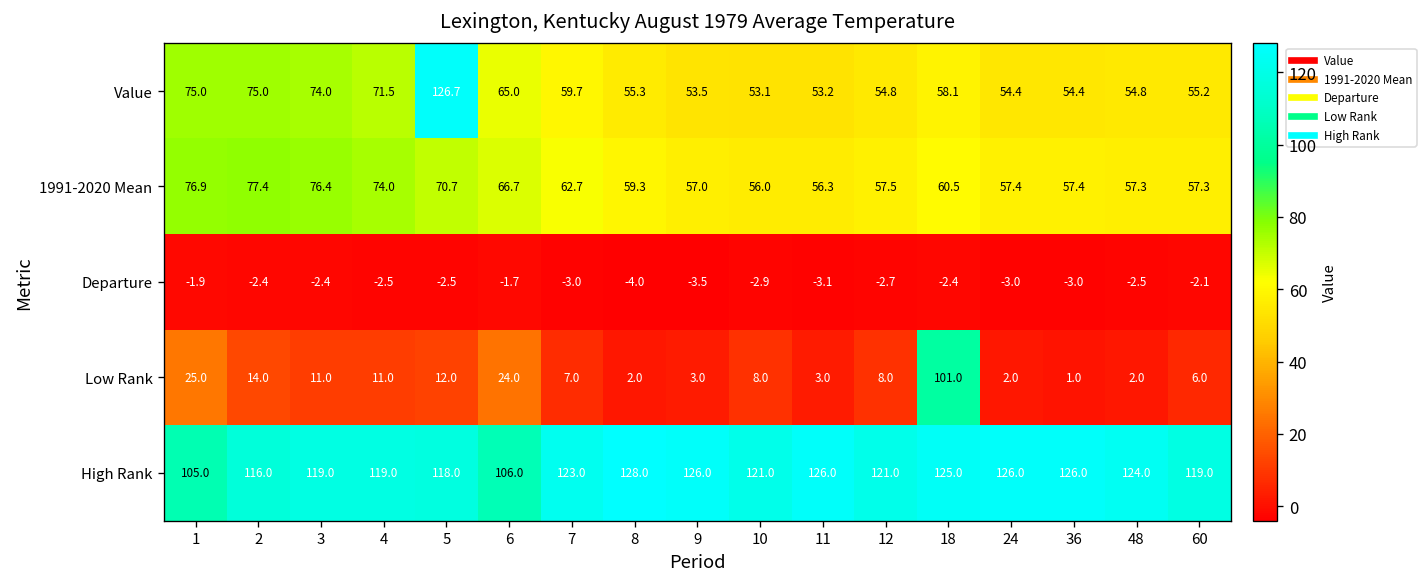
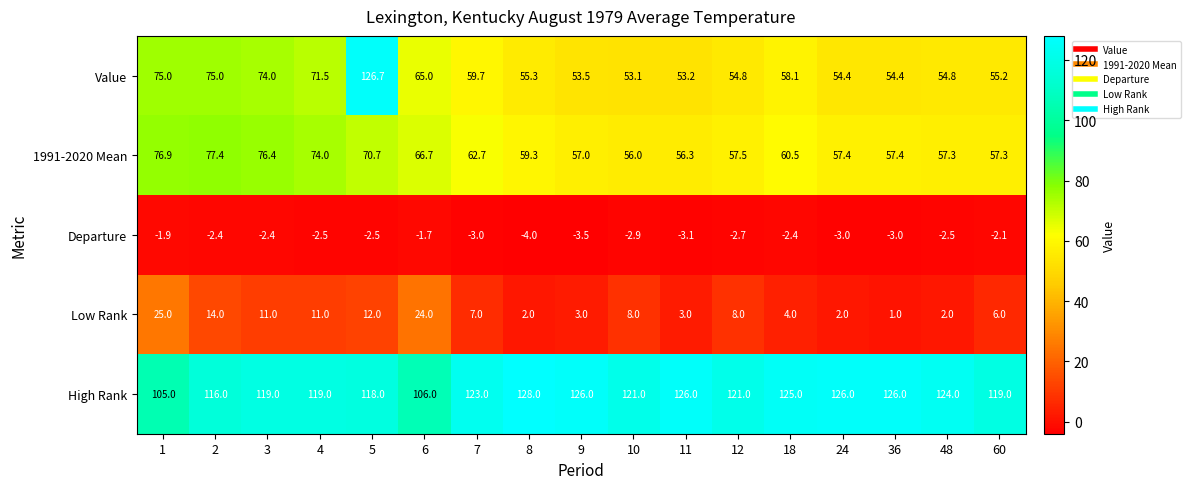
Low Rank, 18: 101.0 -> 4.0
